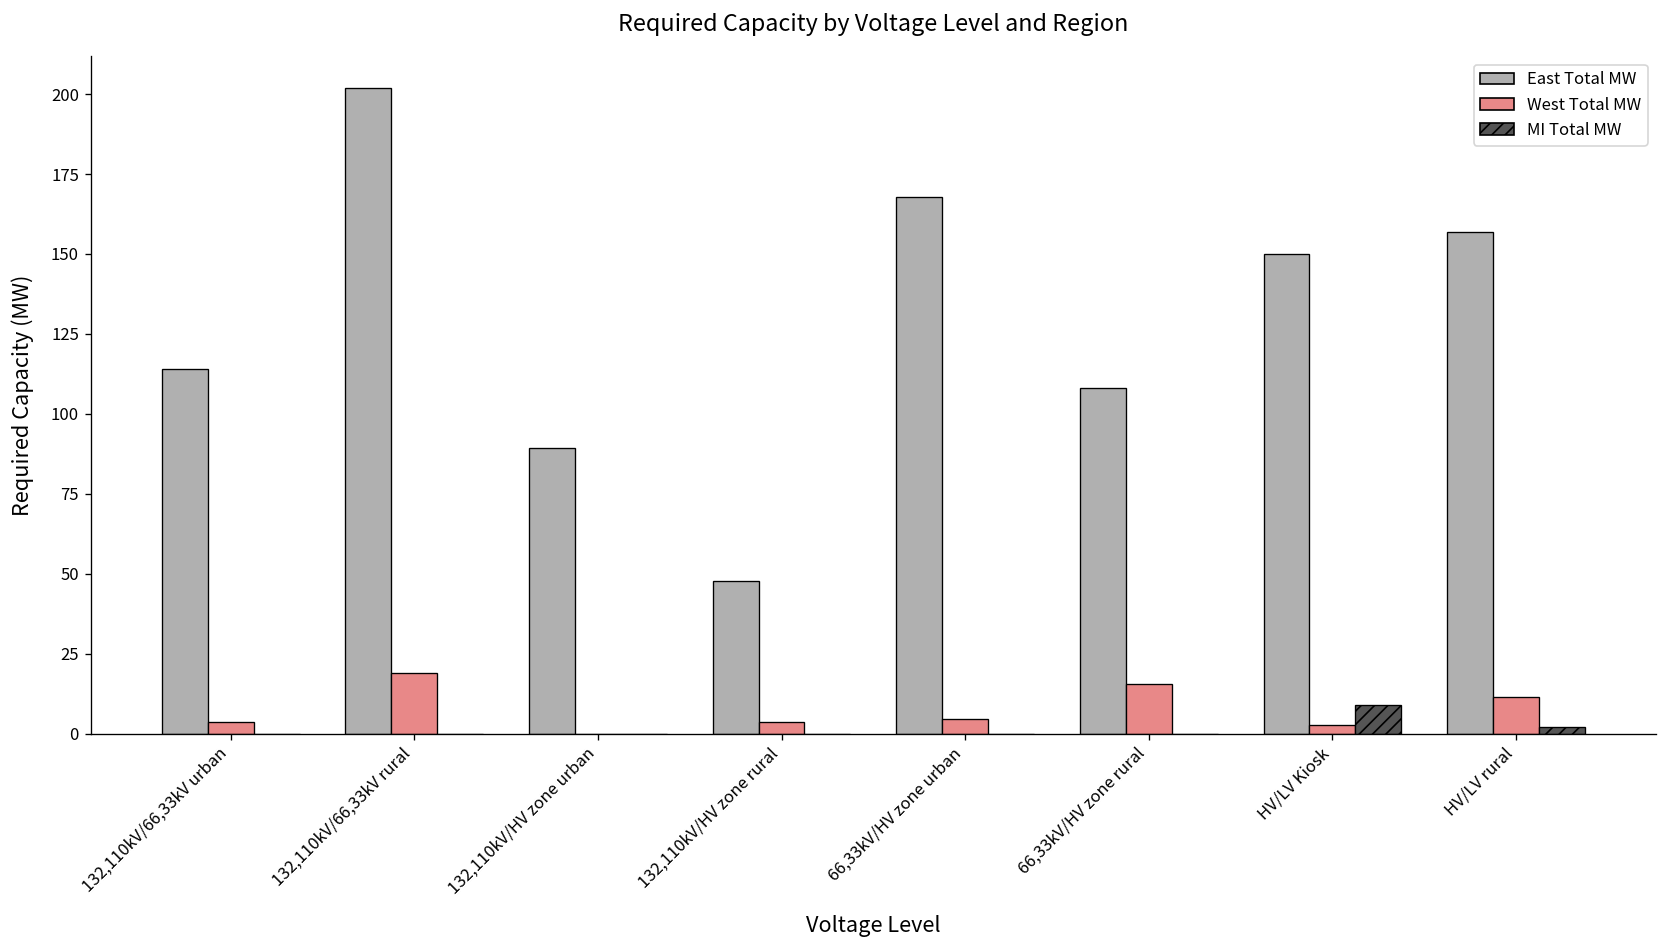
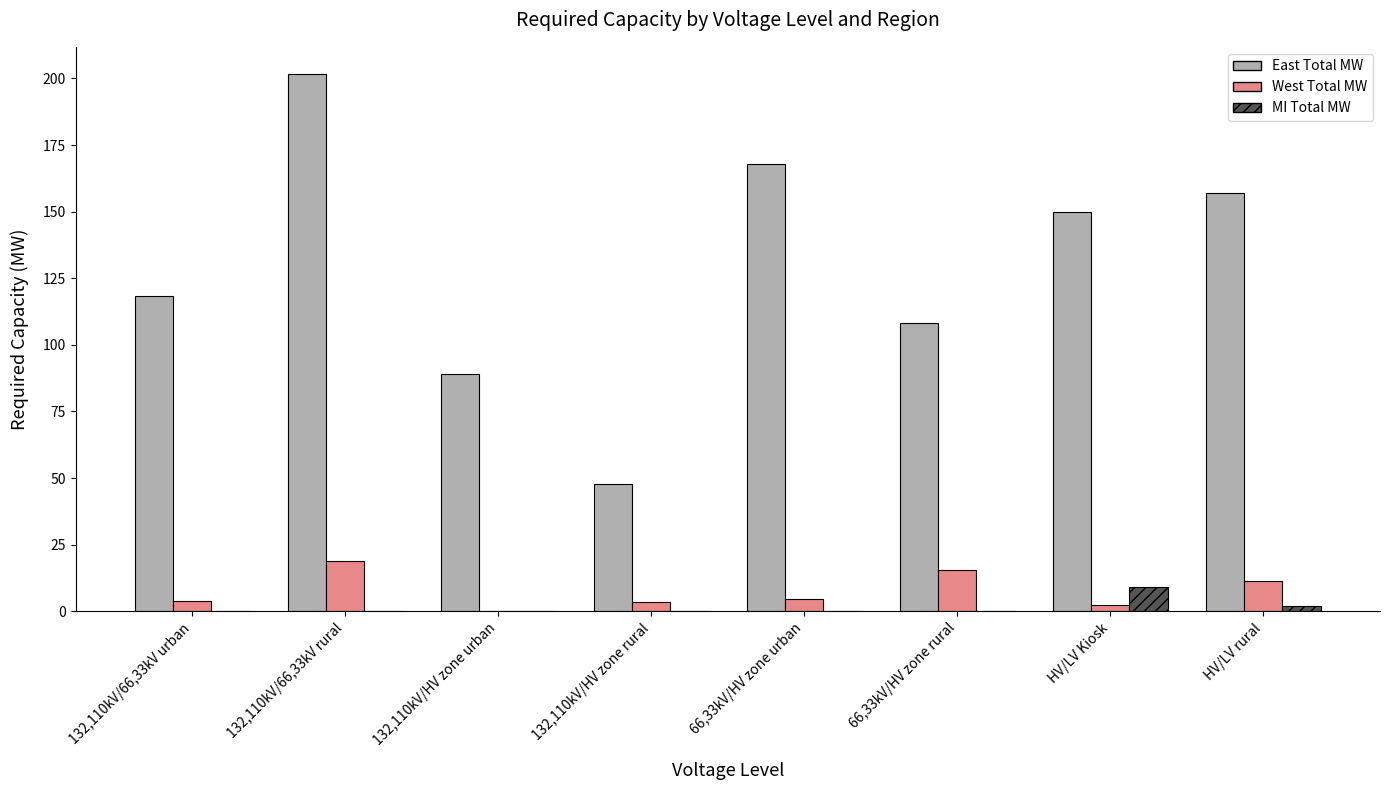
East Total MW, 132,110kV/66,33kV urban: 114 -> 118
